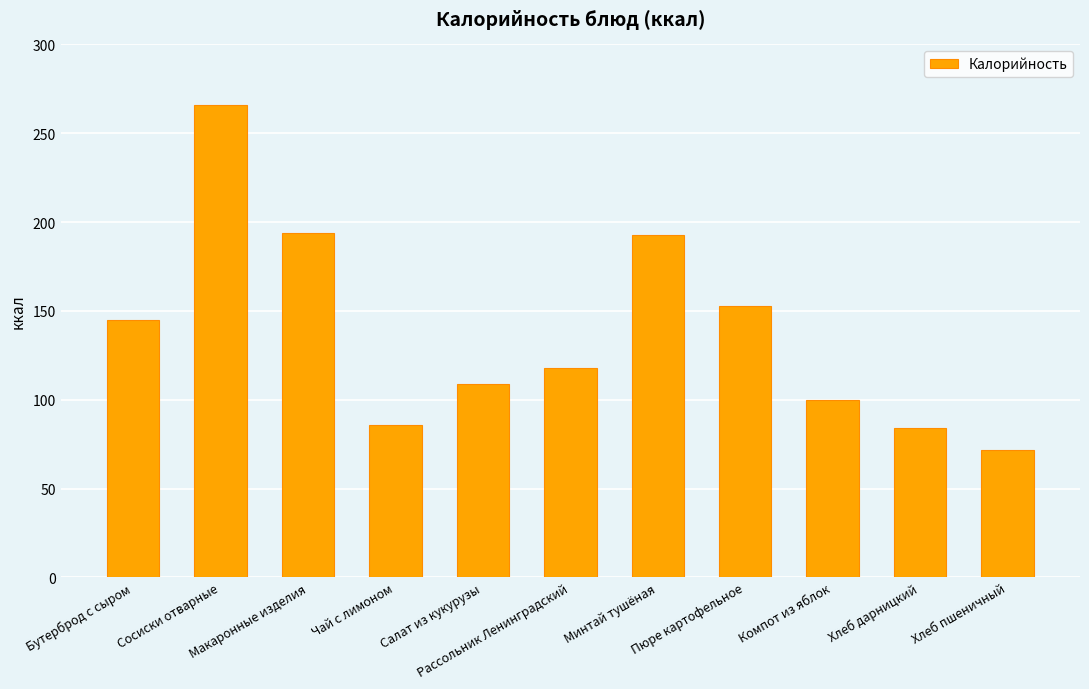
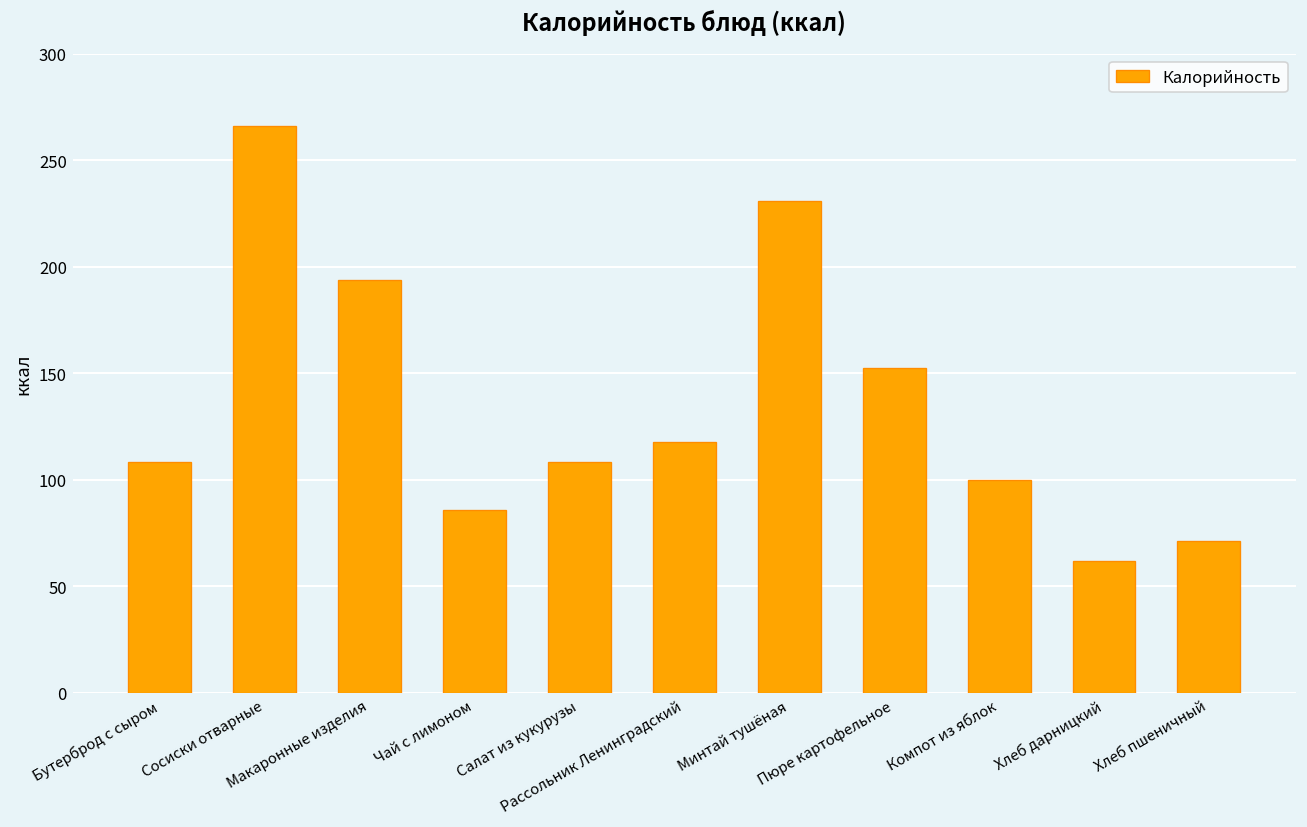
Бутерброд с сыром: 145 -> 109
Минтай тушёная: 193 -> 231
Хлеб дарницкий: 84 -> 62
